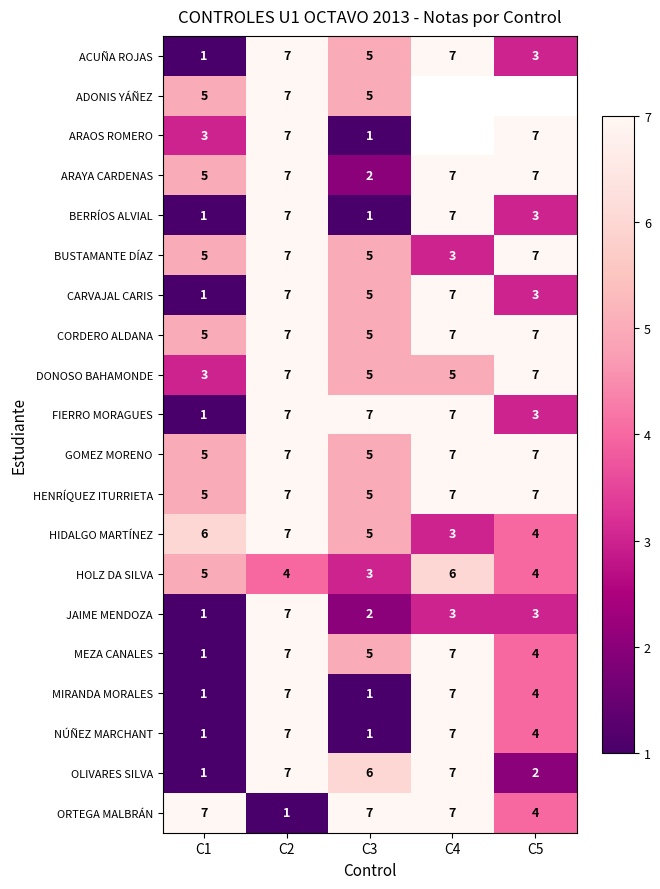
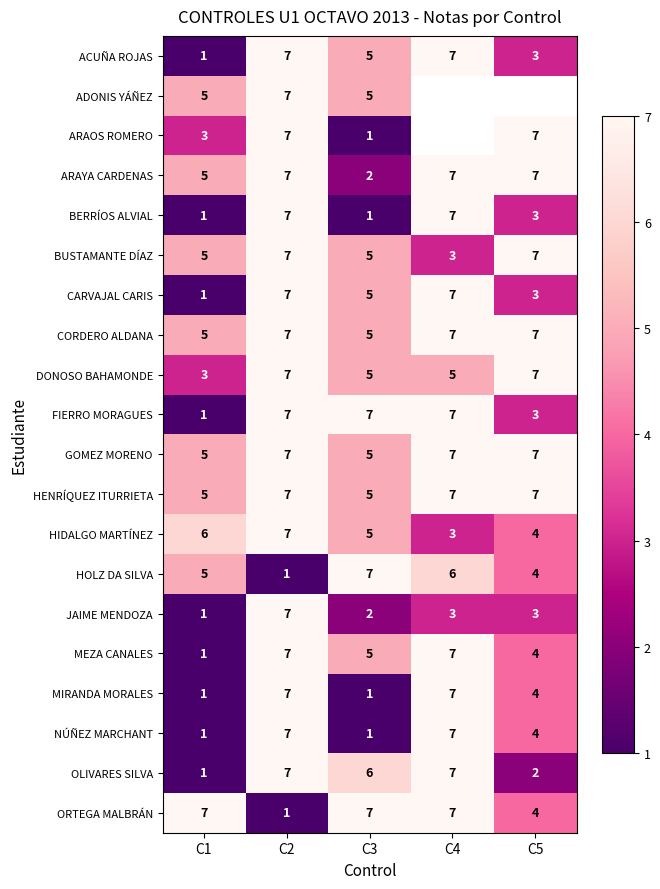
HOLZ DA SILVA, C2: 4 -> 1
HOLZ DA SILVA, C3: 3 -> 7
